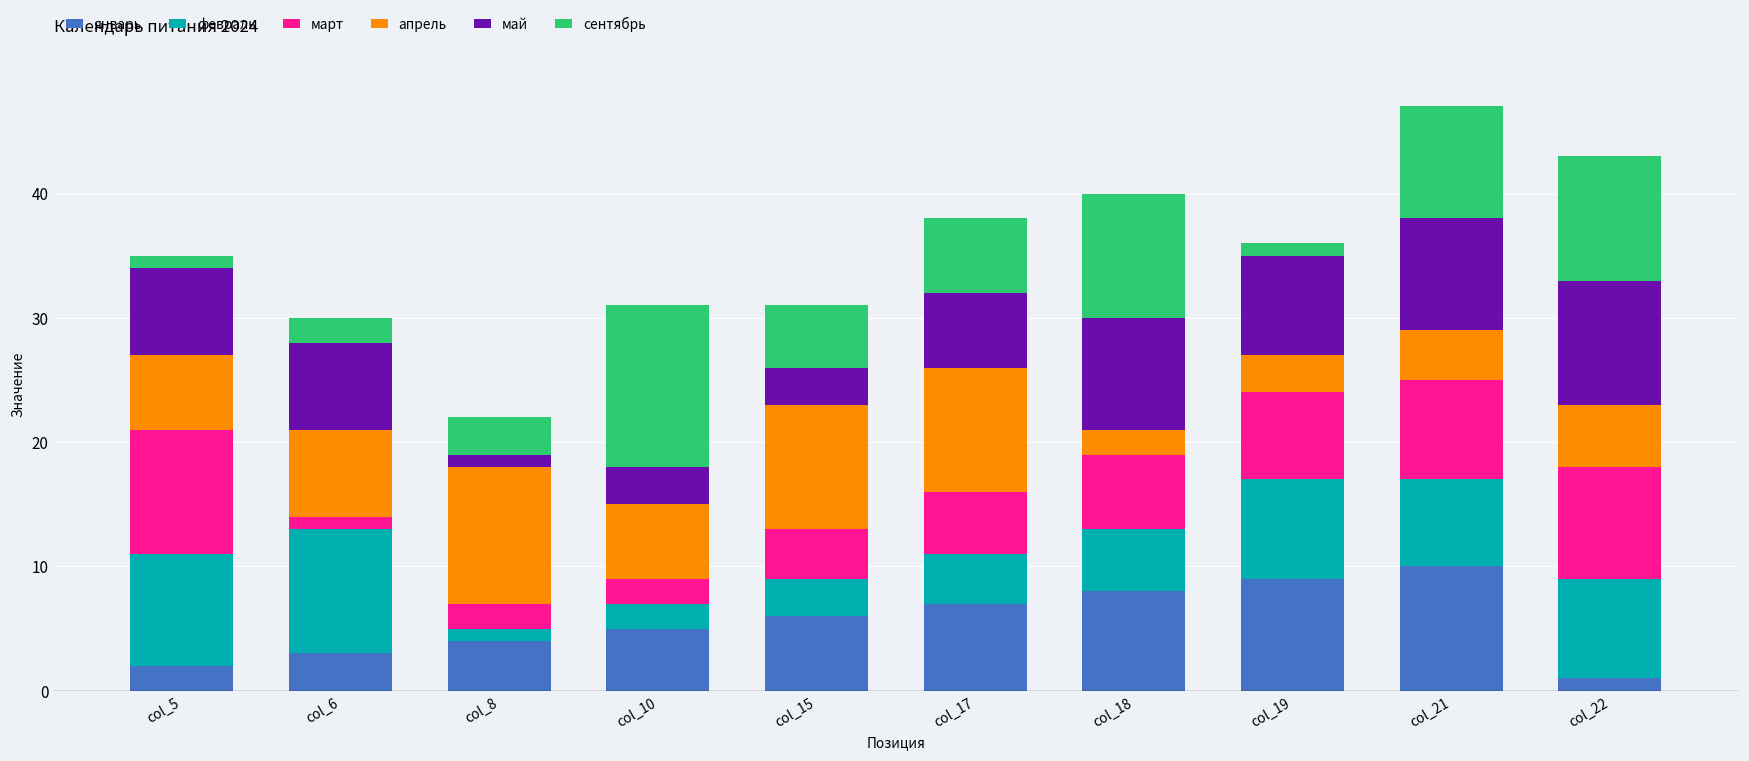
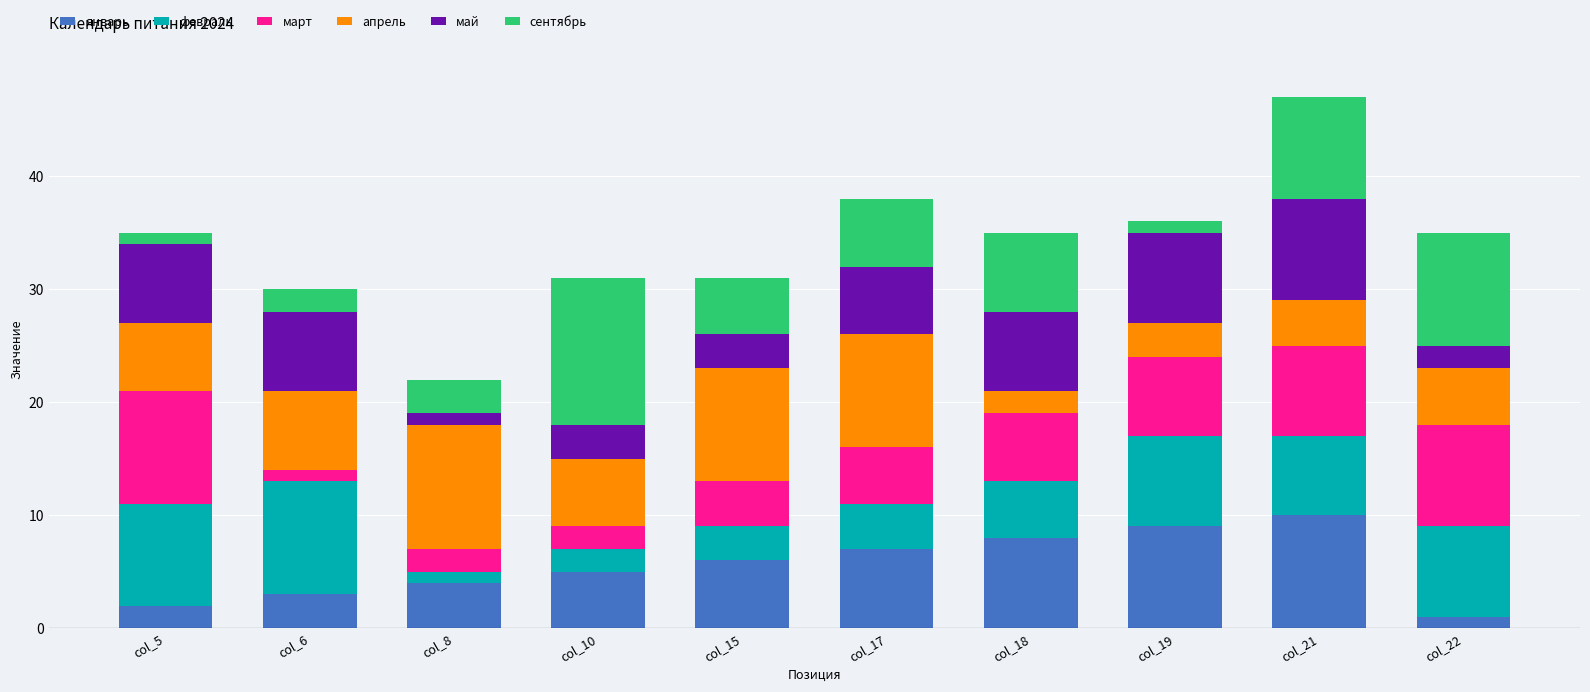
май, col_18: 9 -> 7
сентябрь, col_18: 10 -> 7
май, col_22: 10 -> 2
